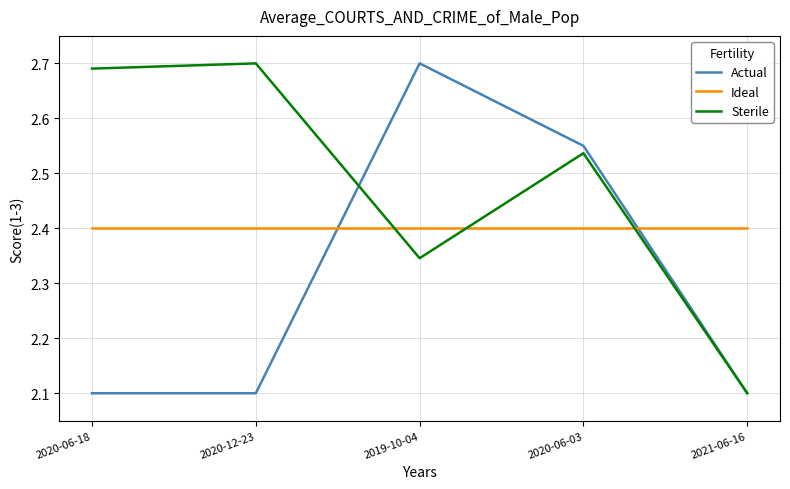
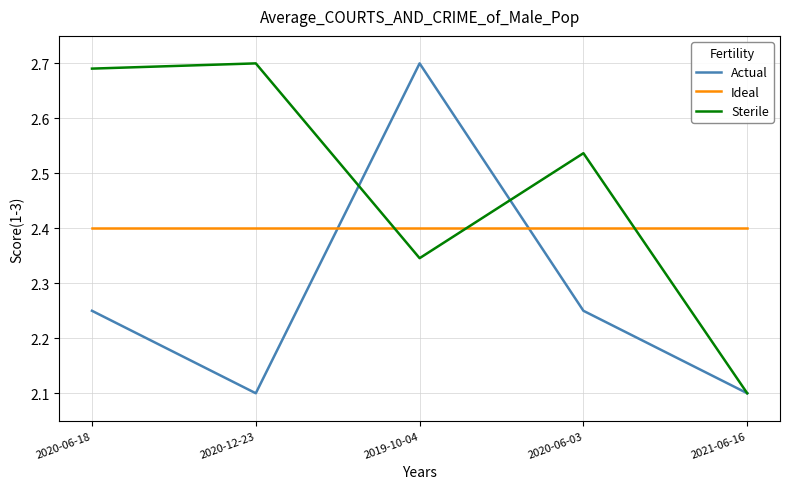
Actual, 2020-06-18: 2.10 -> 2.25
Actual, 2020-06-03: 2.55 -> 2.25
